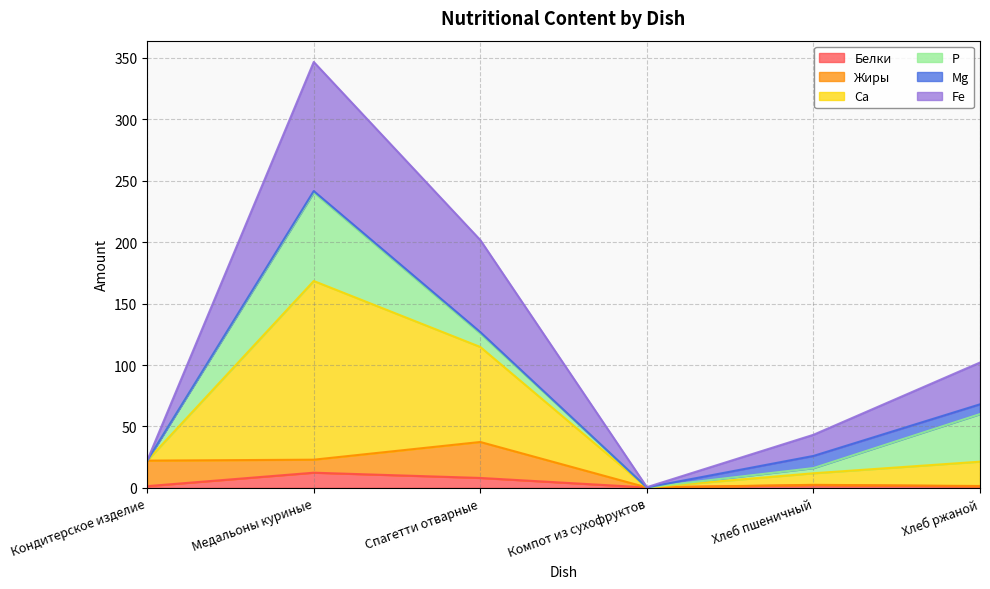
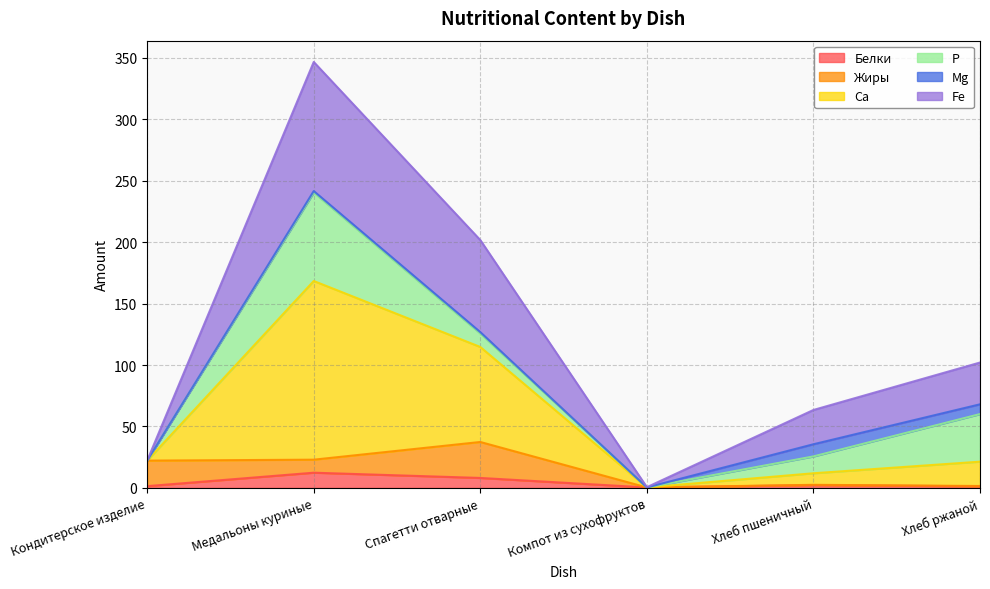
P, Хлеб пшеничный: 4 -> 14
Fe, Хлеб пшеничный: 17 -> 28
